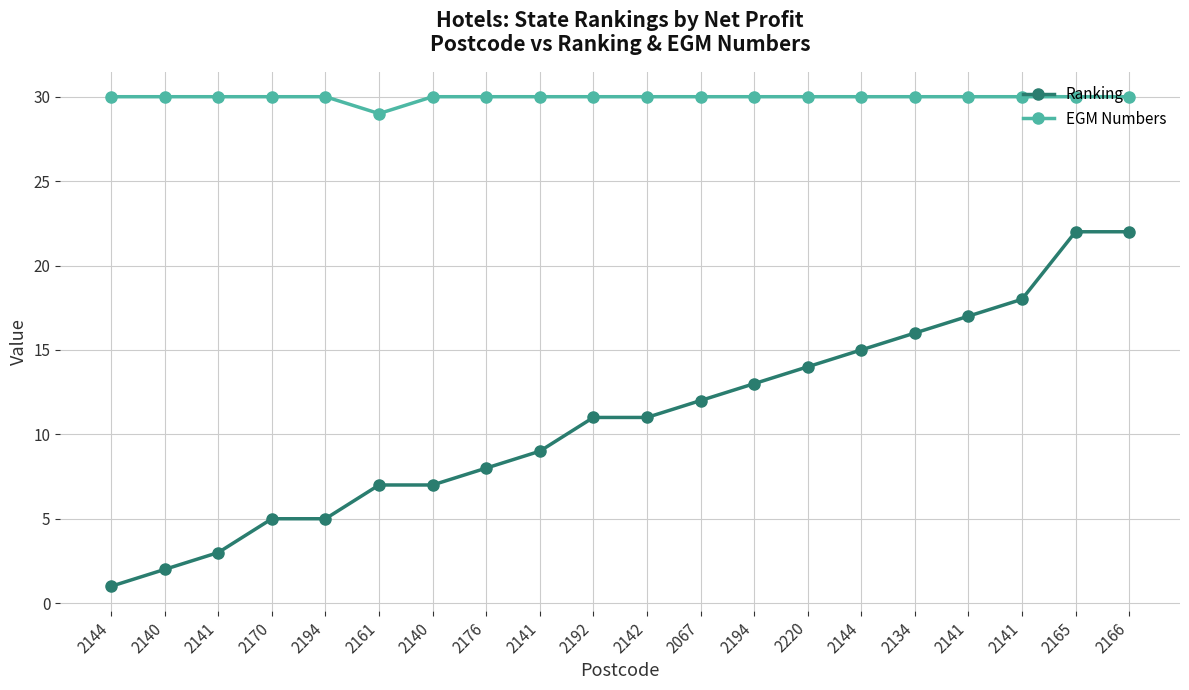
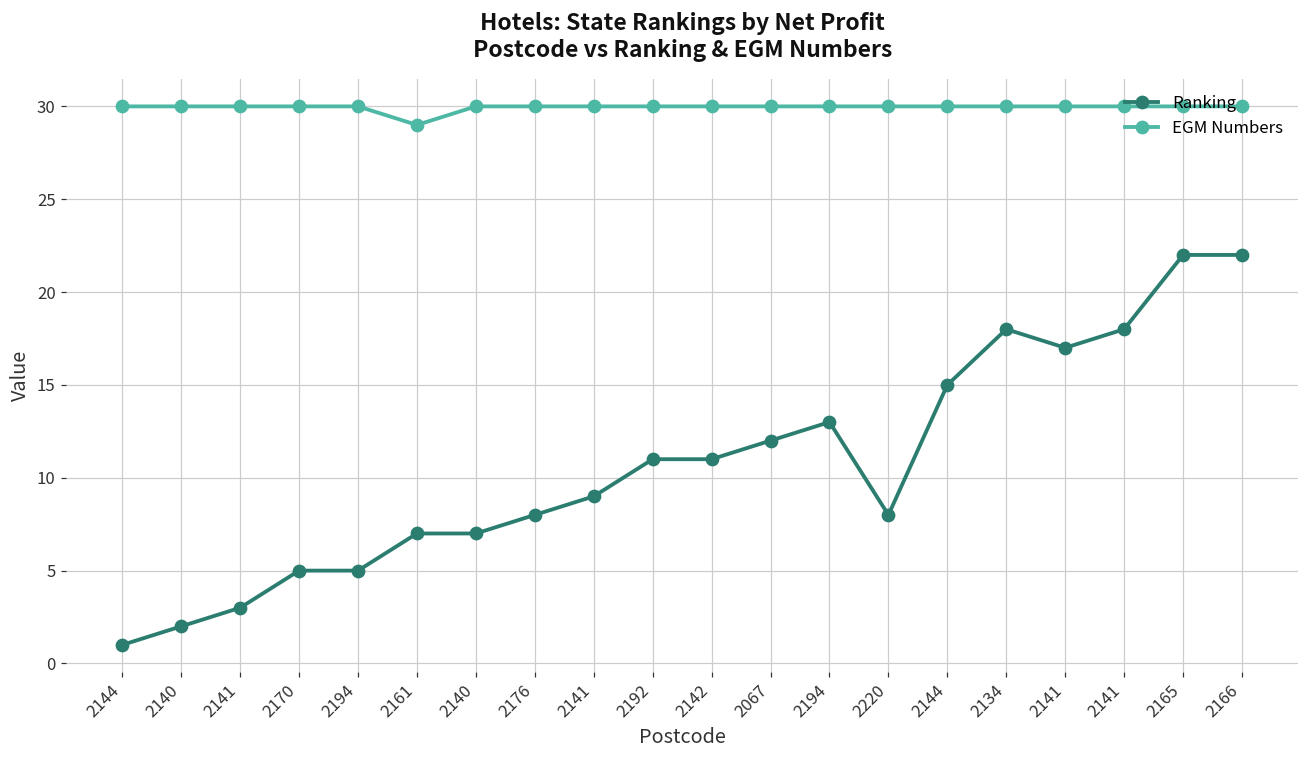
Ranking, 2220: 14 -> 8
Ranking, 2134: 16 -> 18
